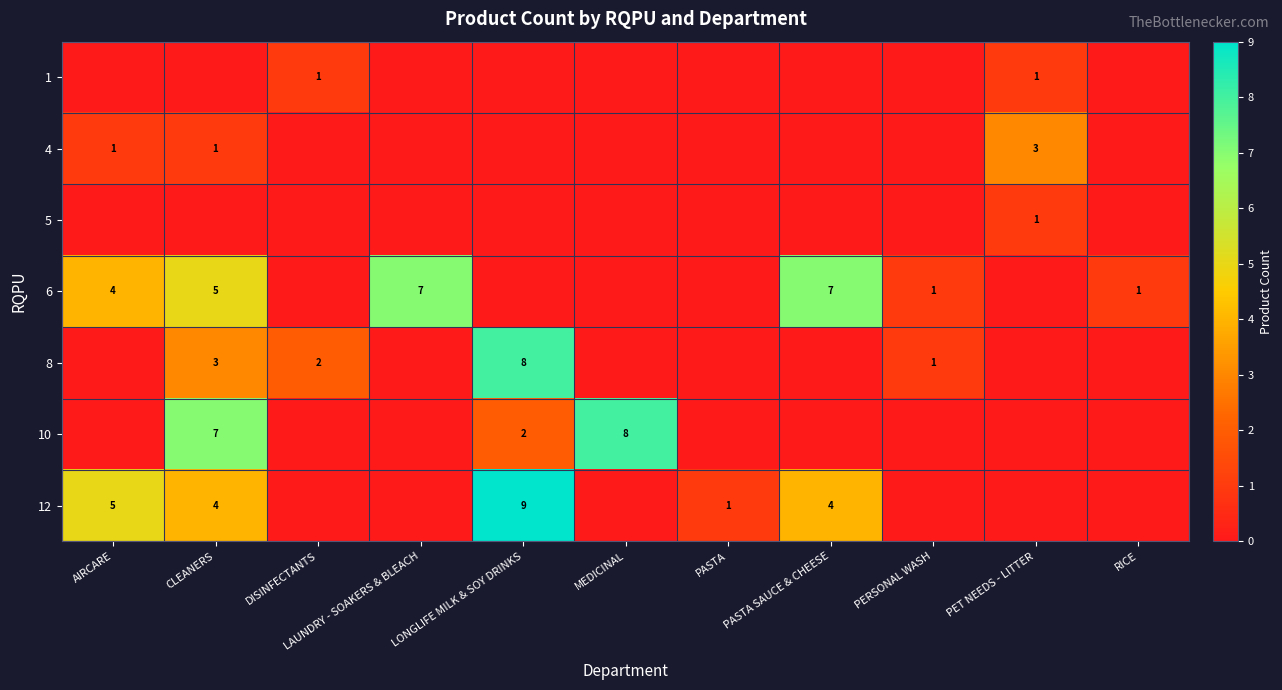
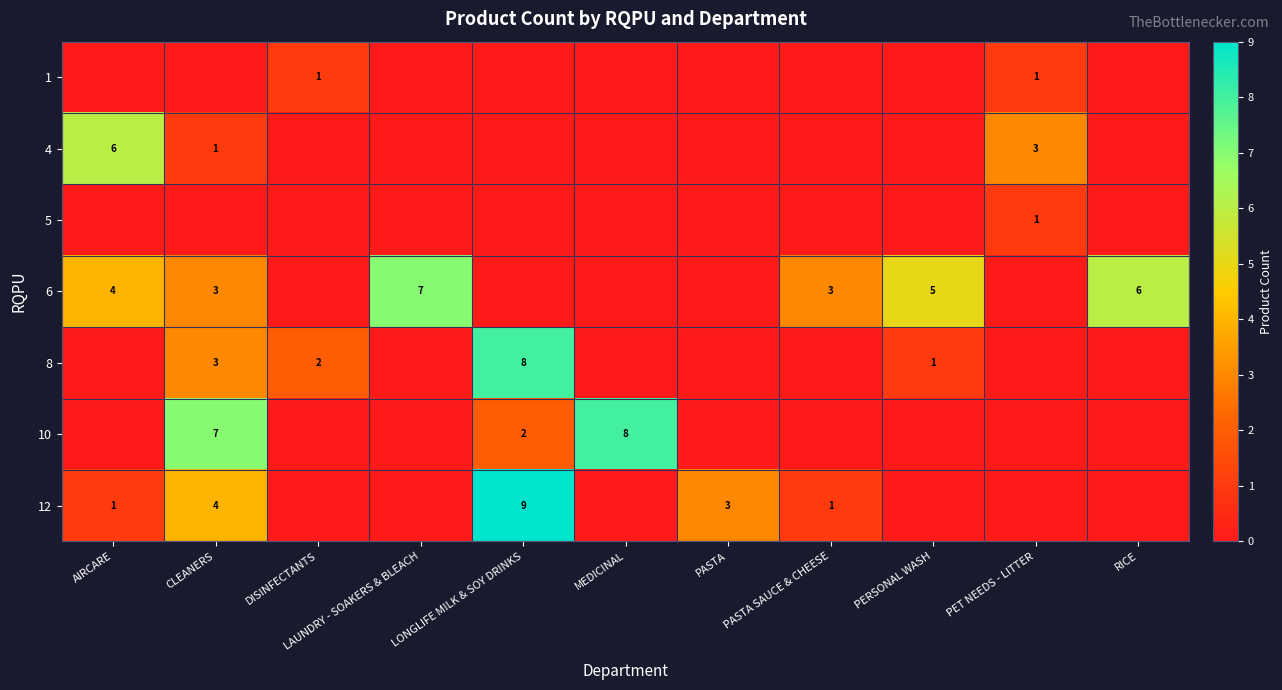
4, AIRCARE: 1 -> 6
6, CLEANERS: 5 -> 3
6, PASTA SAUCE & CHEESE: 7 -> 3
6, PERSONAL WASH: 1 -> 5
6, RICE: 1 -> 6
12, AIRCARE: 5 -> 1
12, PASTA: 1 -> 3
12, PASTA SAUCE & CHEESE: 4 -> 1
